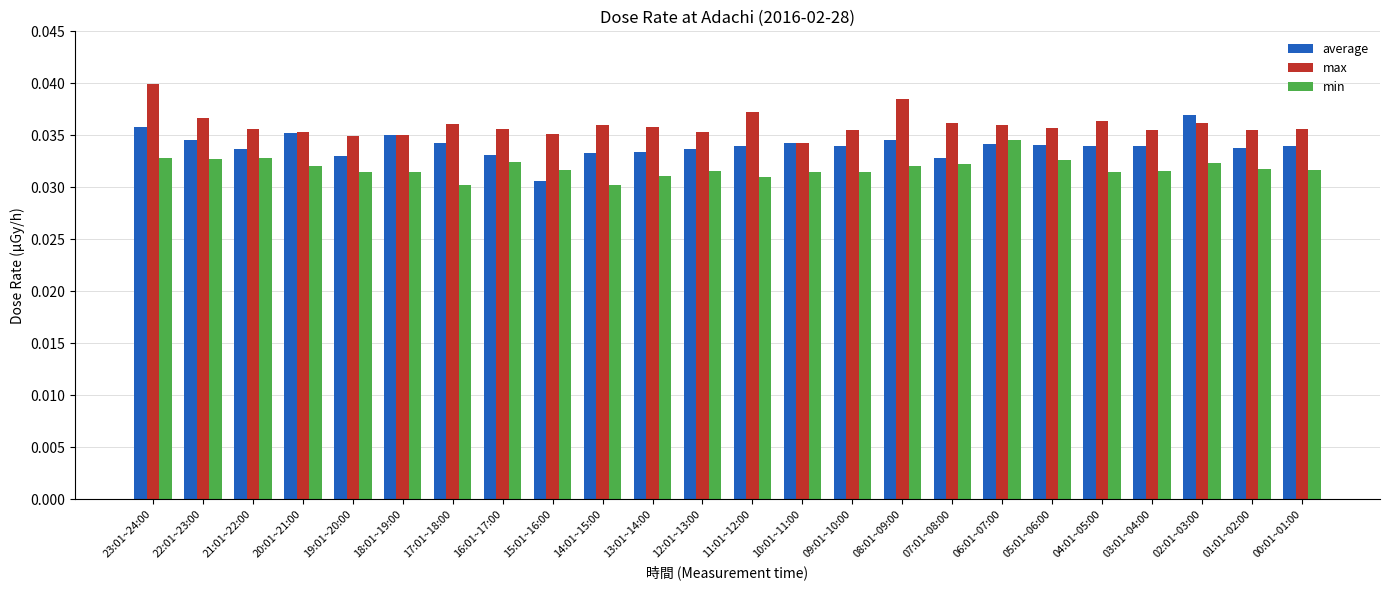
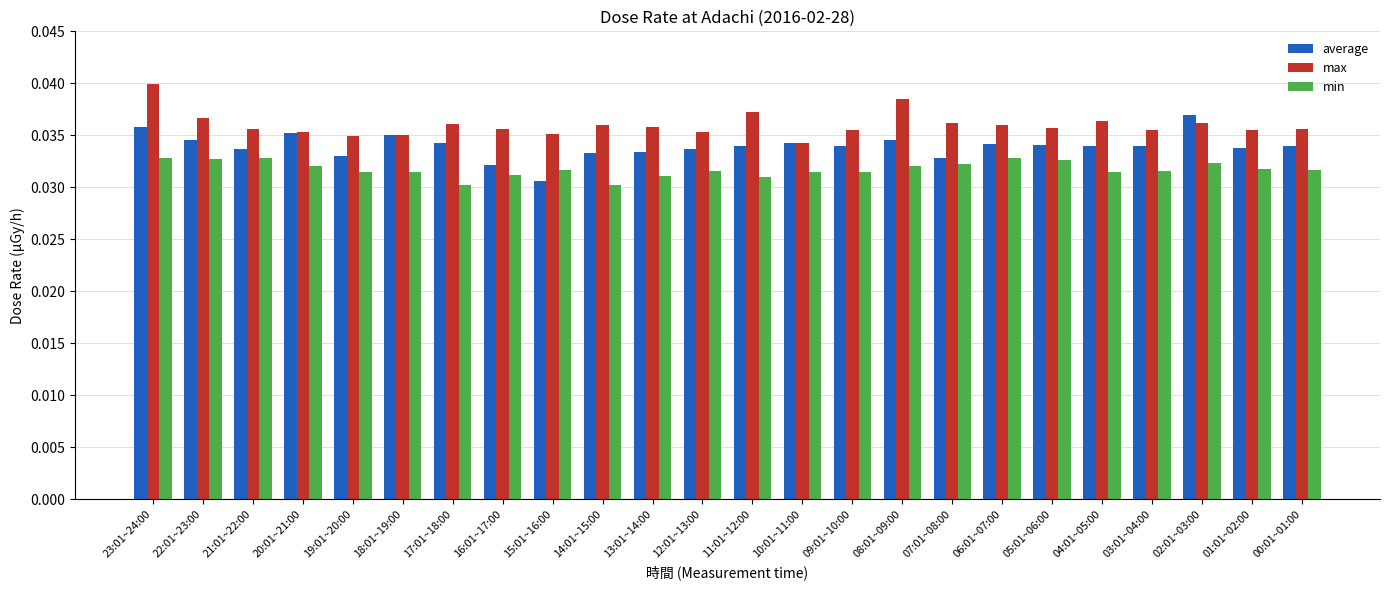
average, 16:01~17:00: 0.0331 -> 0.0321
min, 16:01~17:00: 0.0324 -> 0.0312
min, 06:01~07:00: 0.0345 -> 0.0328
